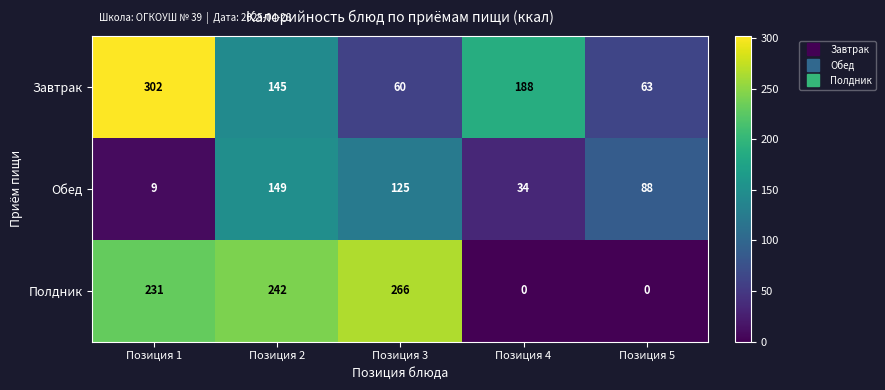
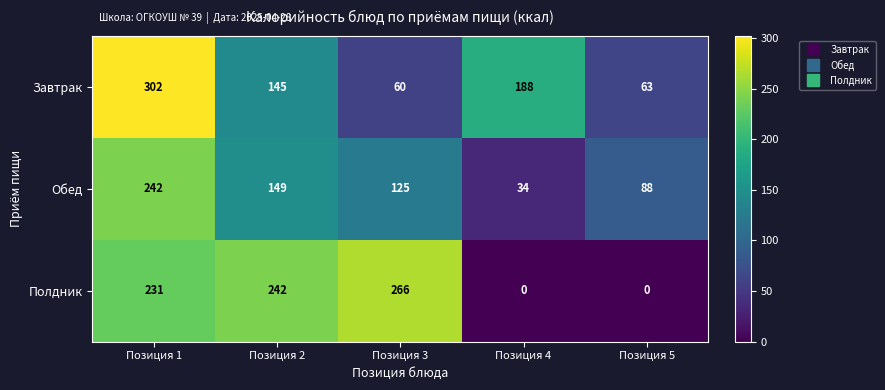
Обед, Позиция 1: 9 -> 242
